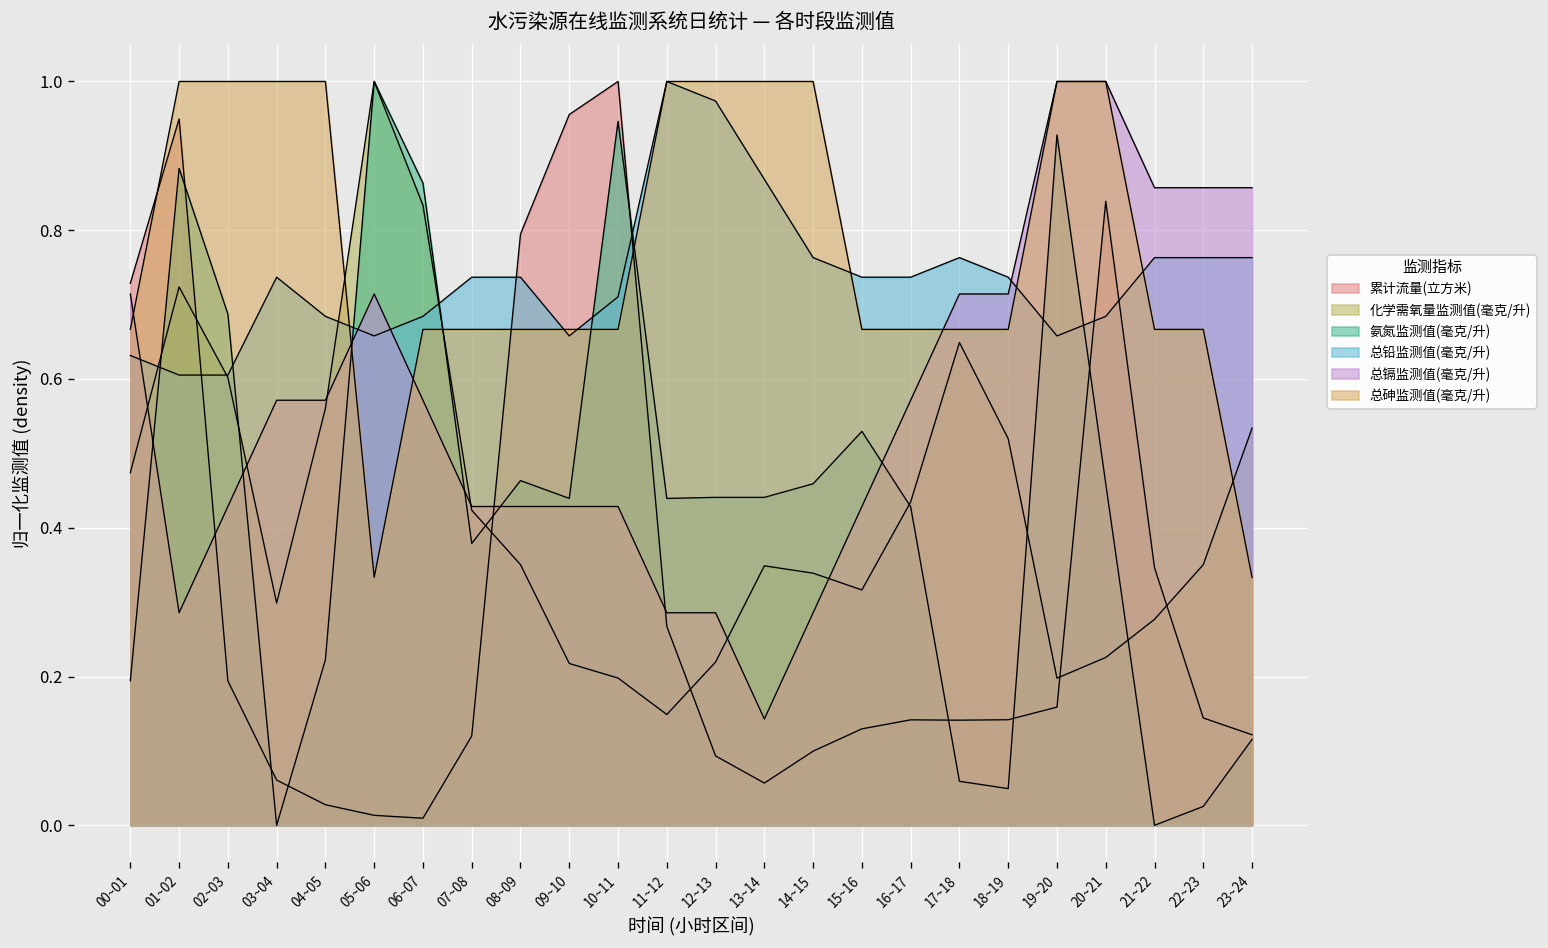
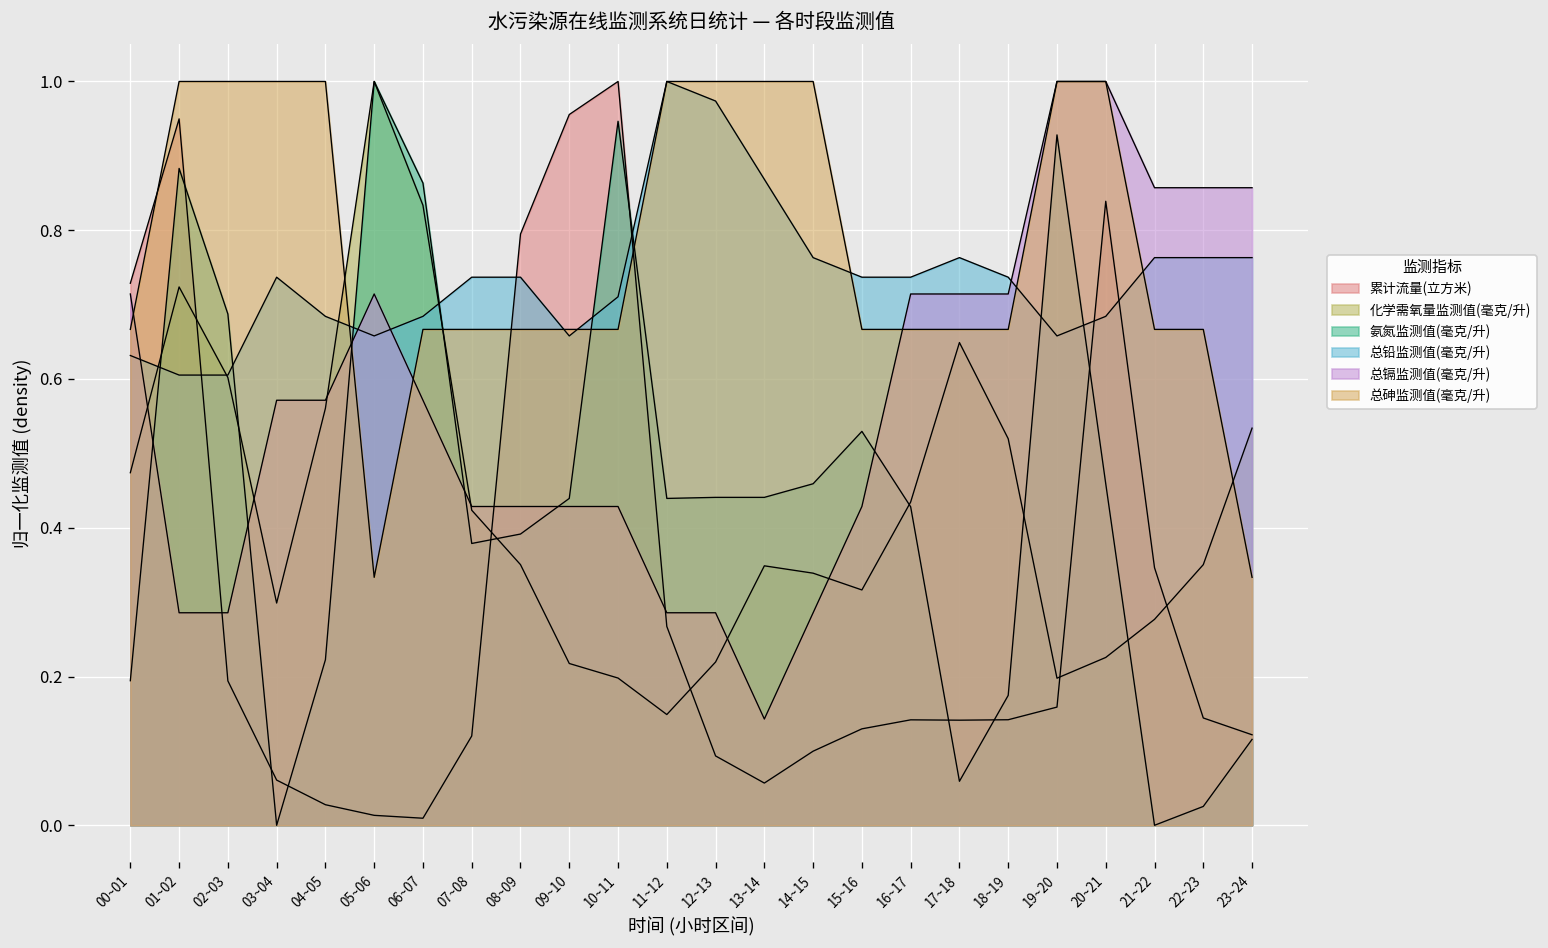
总镉监测值(毫克/升), 02~03: 0.43 -> 0.29
氨氮监测值(毫克/升), 08~09: 0.46 -> 0.39
总镉监测值(毫克/升), 16~17: 0.57 -> 0.71
氨氮监测值(毫克/升), 18~19: 0.05 -> 0.17
